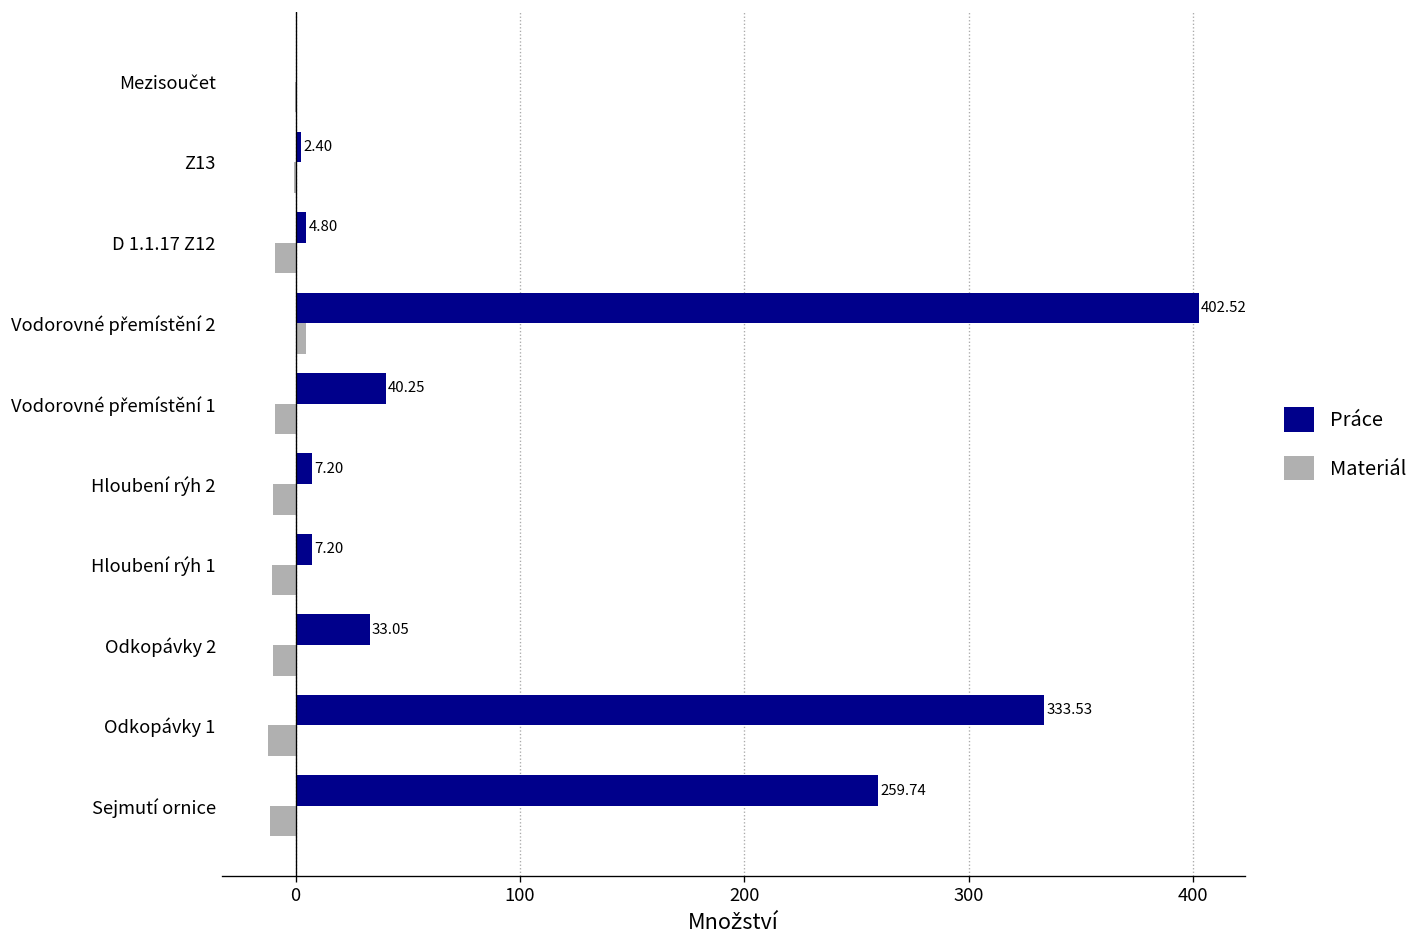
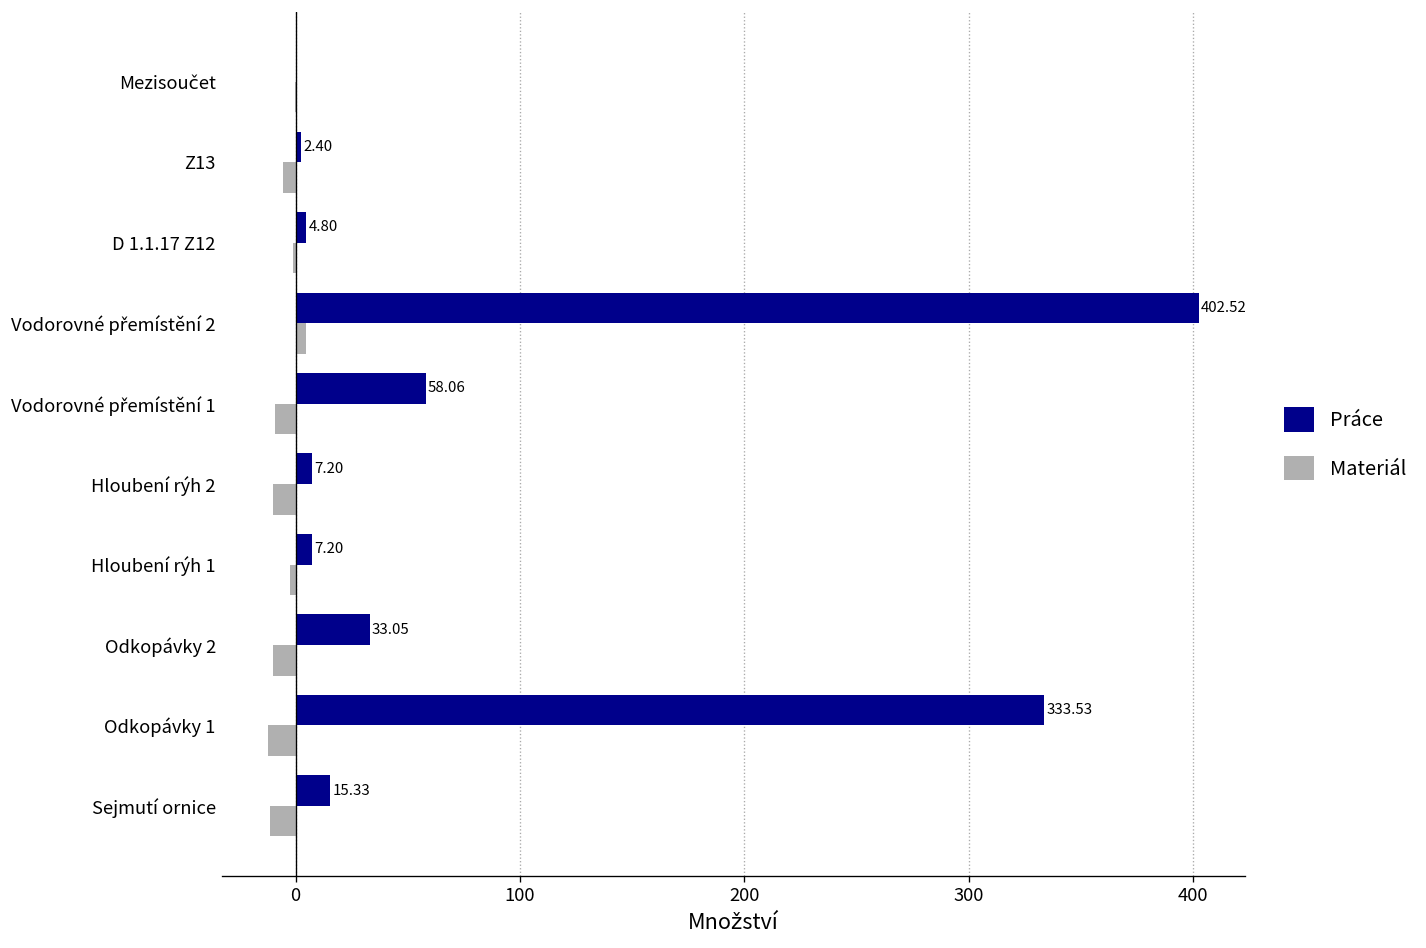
Materiál, Z13: -1 -> -6
Materiál, D 1.1.17 Z12: -9 -> -1
Práce, Vodorovné přemístění 1: 40.25 -> 58.06
Materiál, Hloubení rýh 1: -11 -> -3
Práce, Sejmutí ornice: 259.74 -> 15.33
